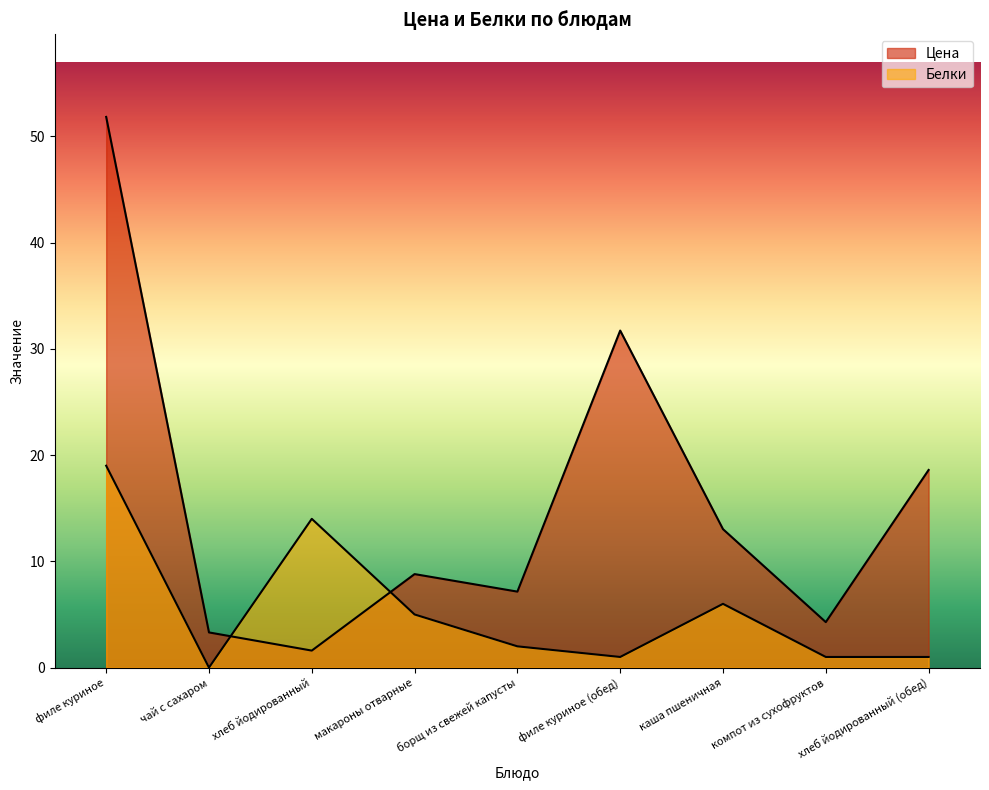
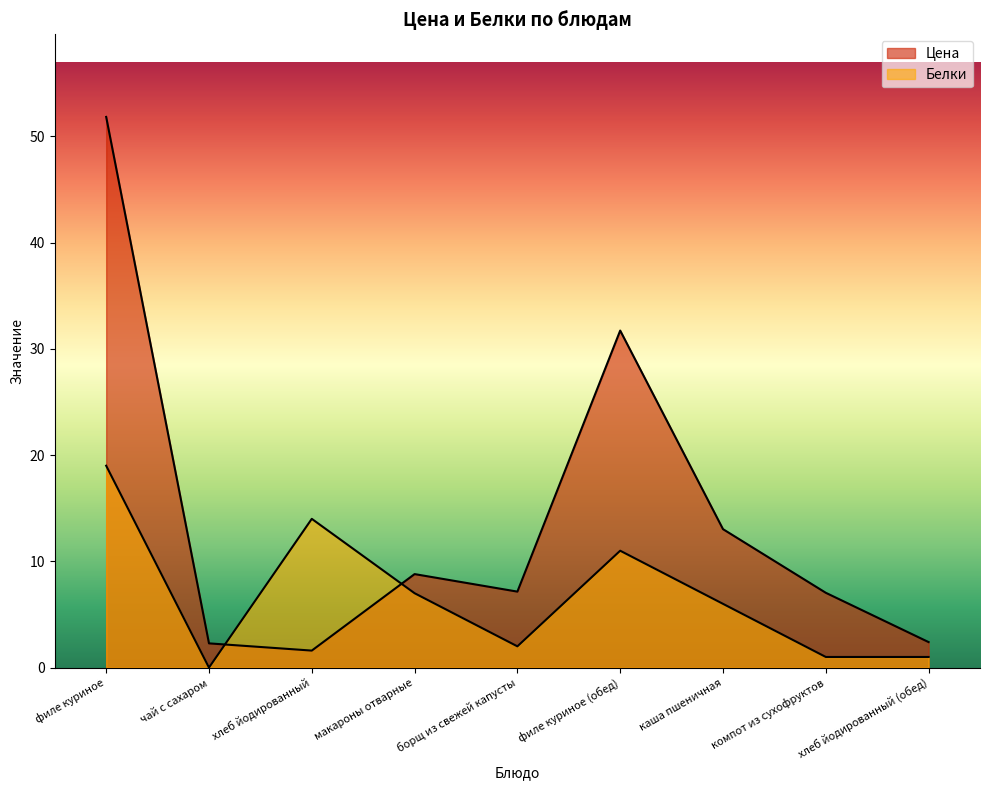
Цена, чай с сахаром: 3.3 -> 2.3
Белки, макароны отварные: 5 -> 7
Белки, филе куриное (обед): 1 -> 11
Цена, компот из сухофруктов: 4.3 -> 7.0
Цена, хлеб йодированный (обед): 18.6 -> 2.4
